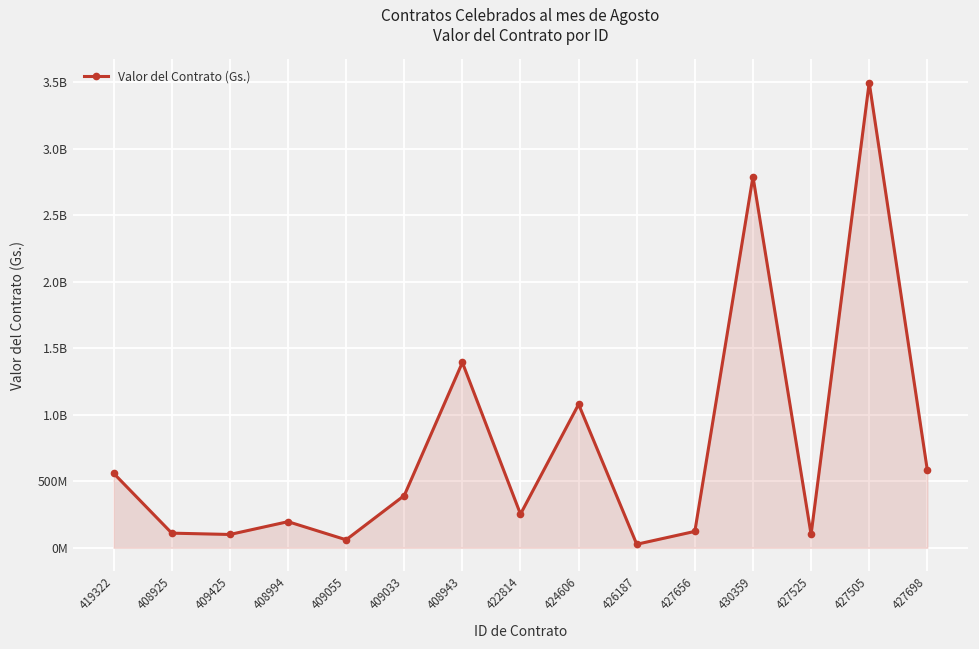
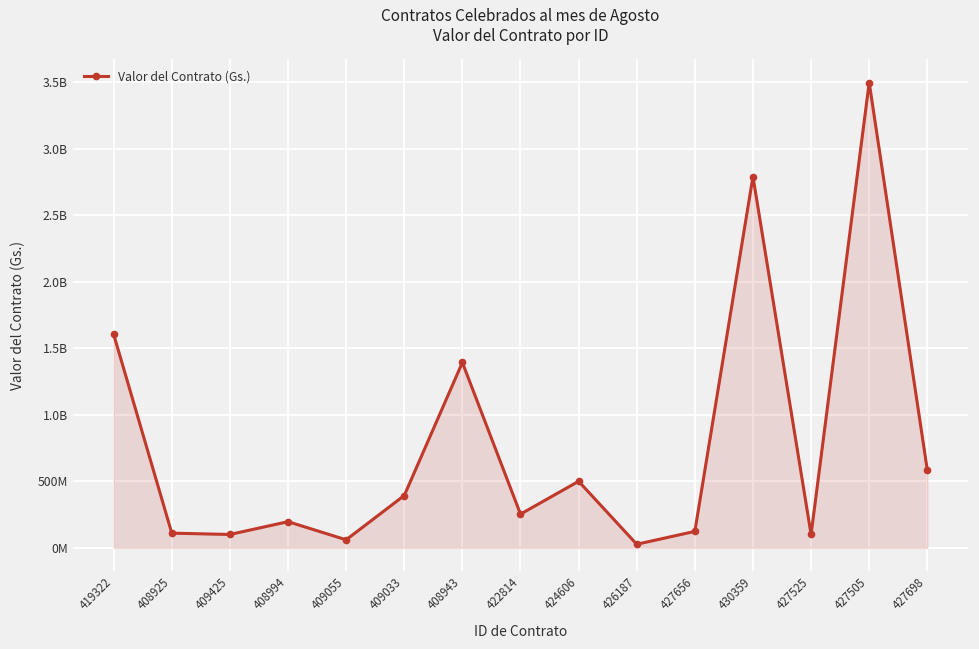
419322: 560000000 -> 1610000000
424606: 1080000000 -> 500000000
